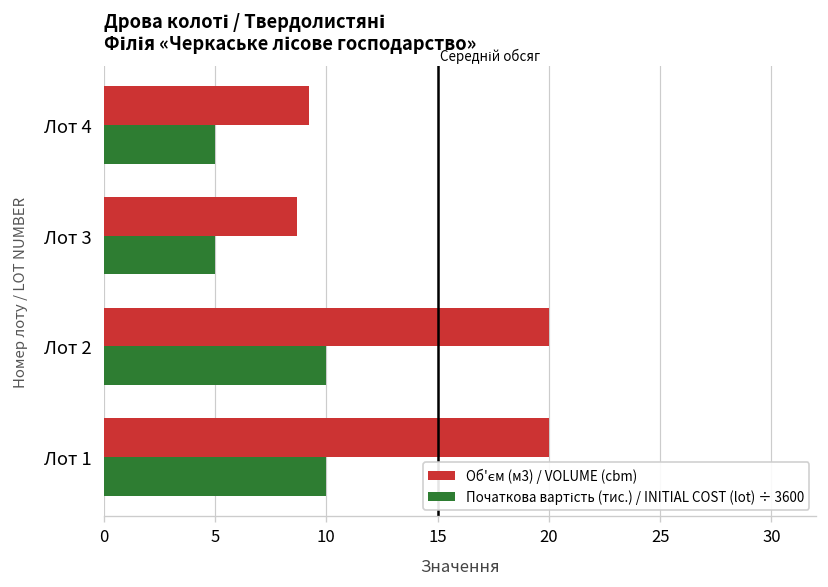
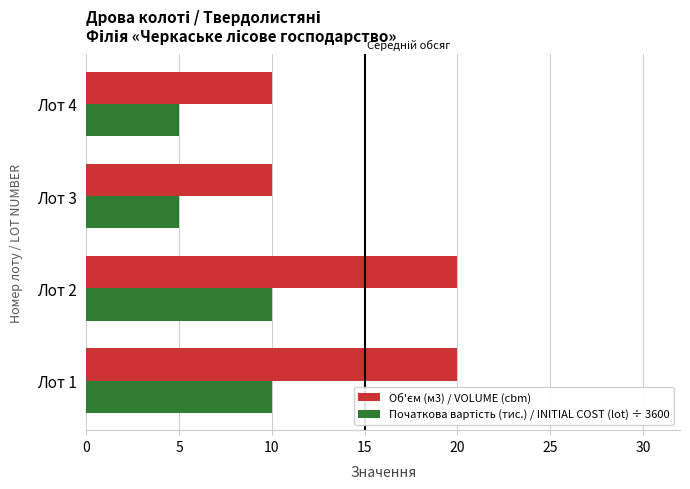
Об'єм (м3) / VOLUME (cbm), Лот 4: 9.2 -> 10.0
Об'єм (м3) / VOLUME (cbm), Лот 3: 8.7 -> 10.0
